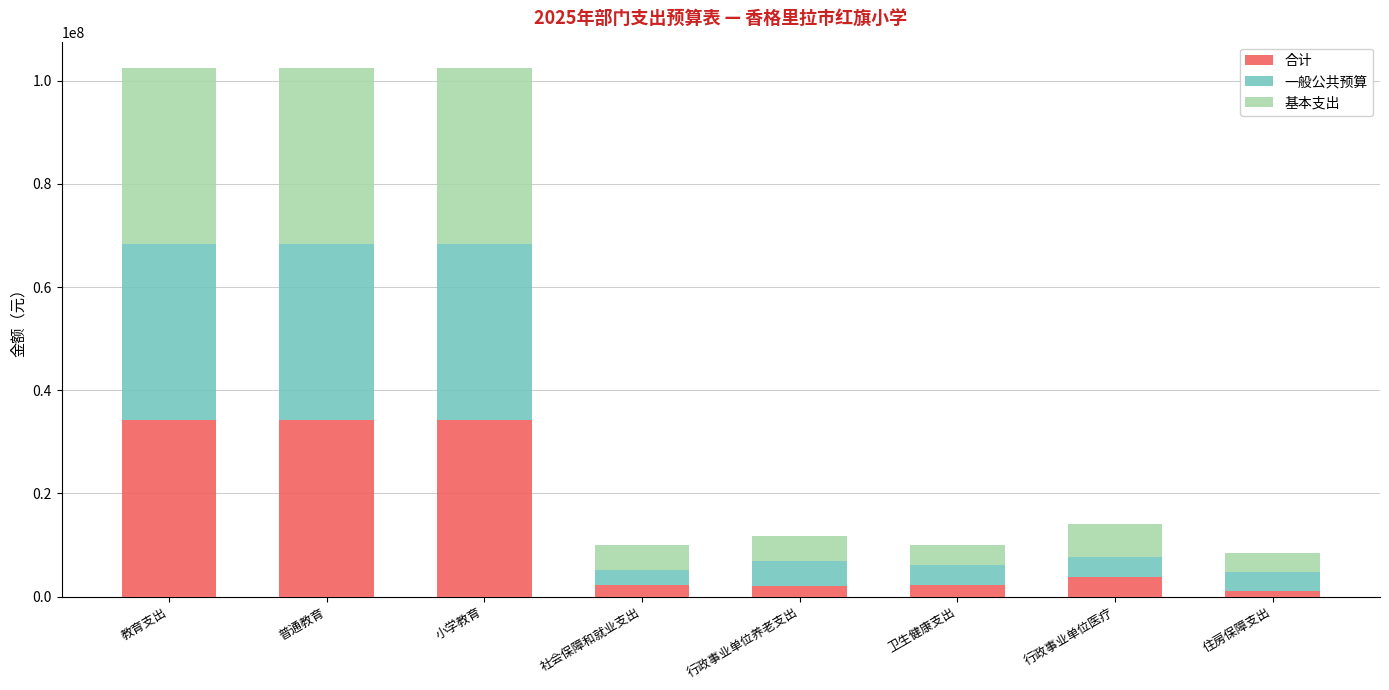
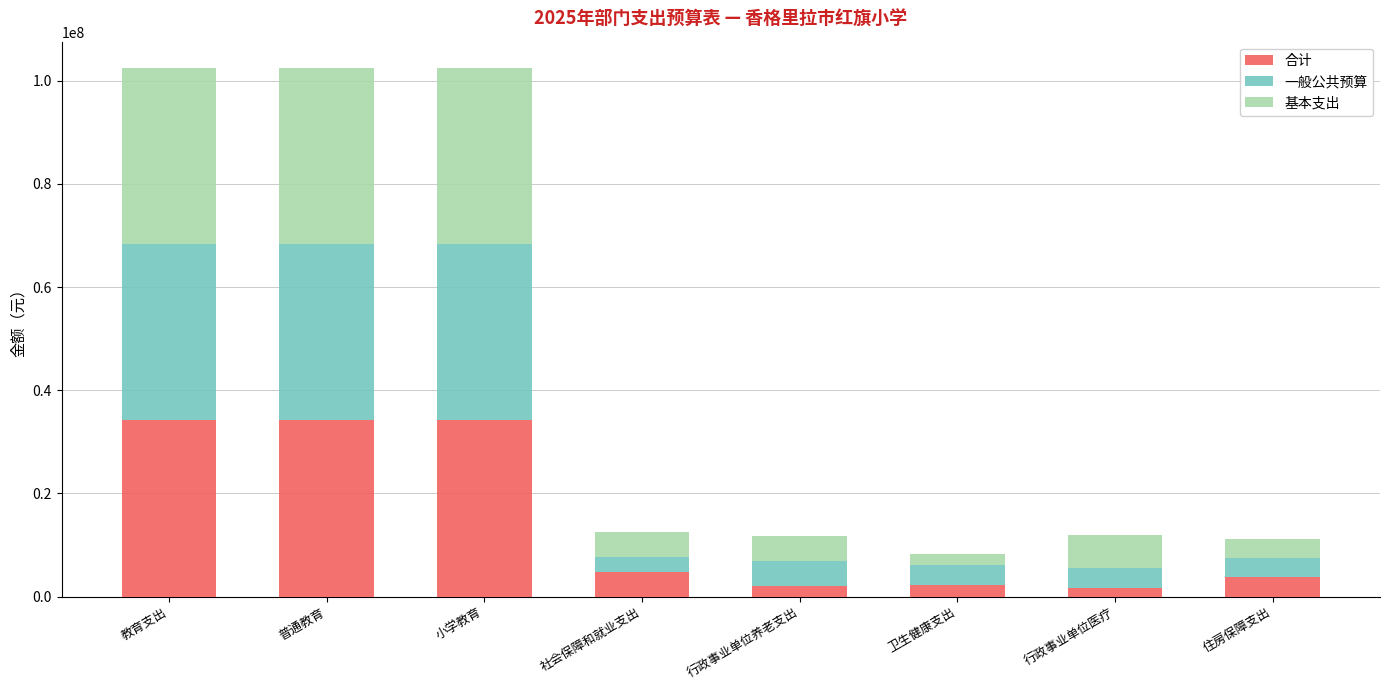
合计, 社会保障和就业支出: 2000000 -> 5000000
基本支出, 卫生健康支出: 4000000 -> 2000000
合计, 行政事业单位医疗: 4000000 -> 2000000
合计, 住房保障支出: 1000000 -> 4000000
